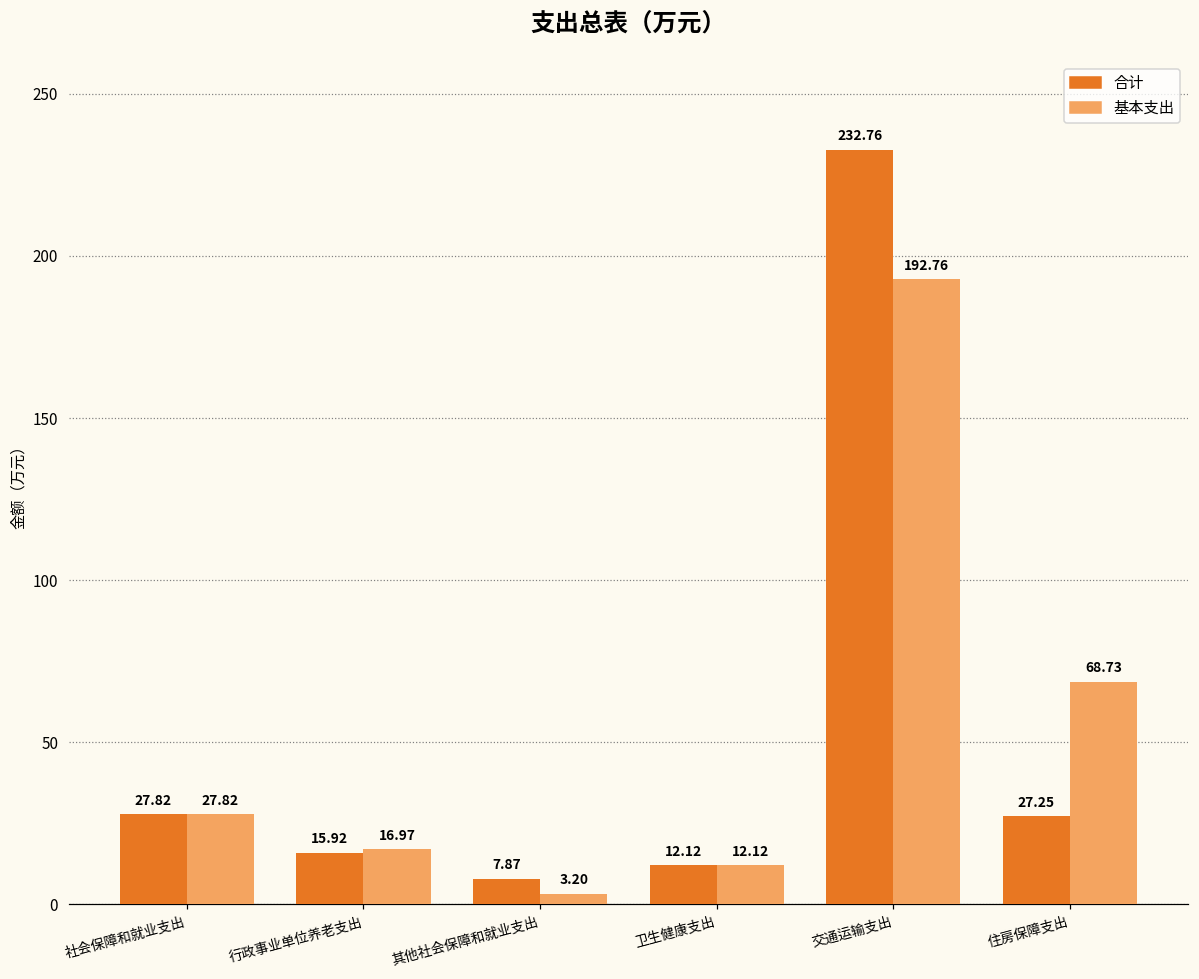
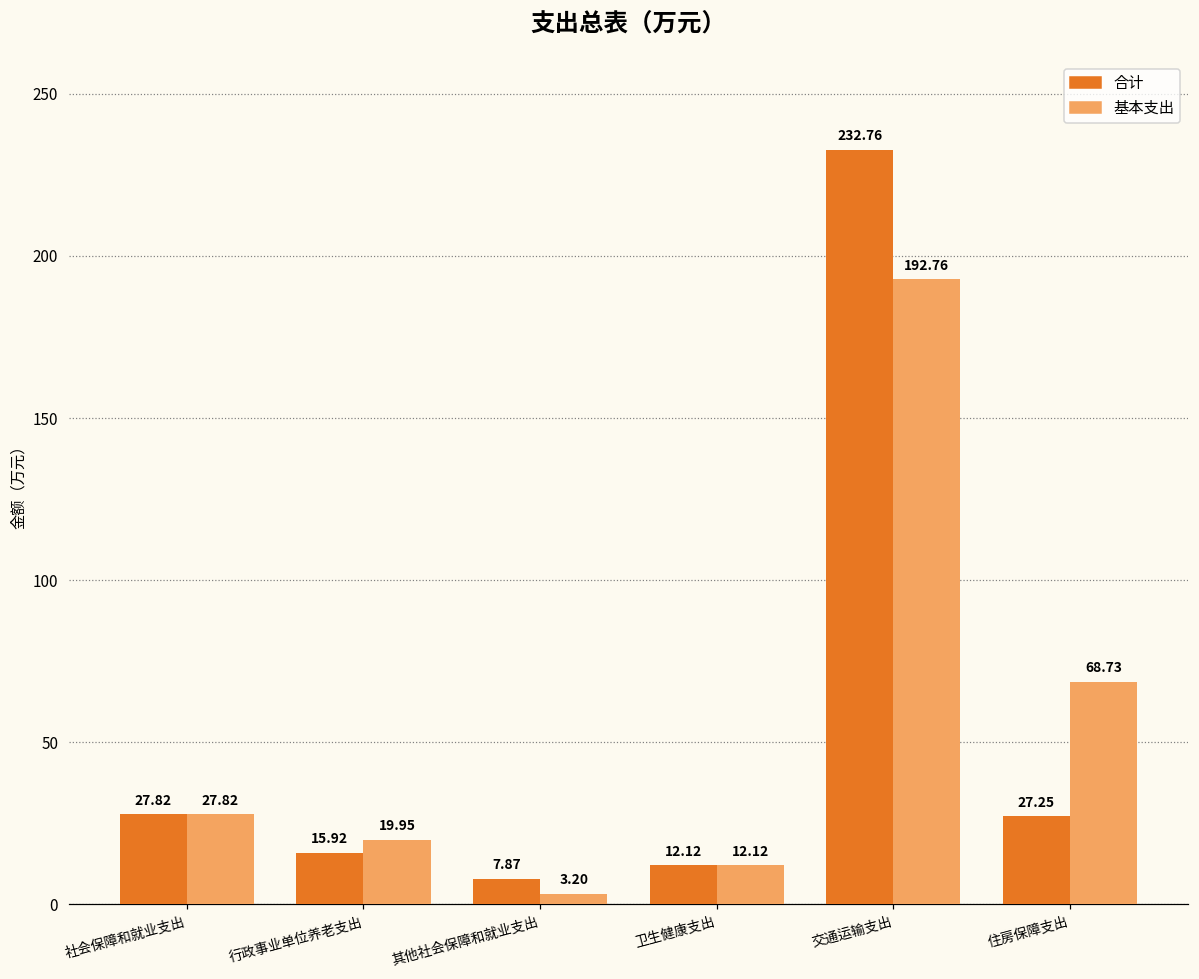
基本支出, 行政事业单位养老支出: 16.97 -> 19.95
